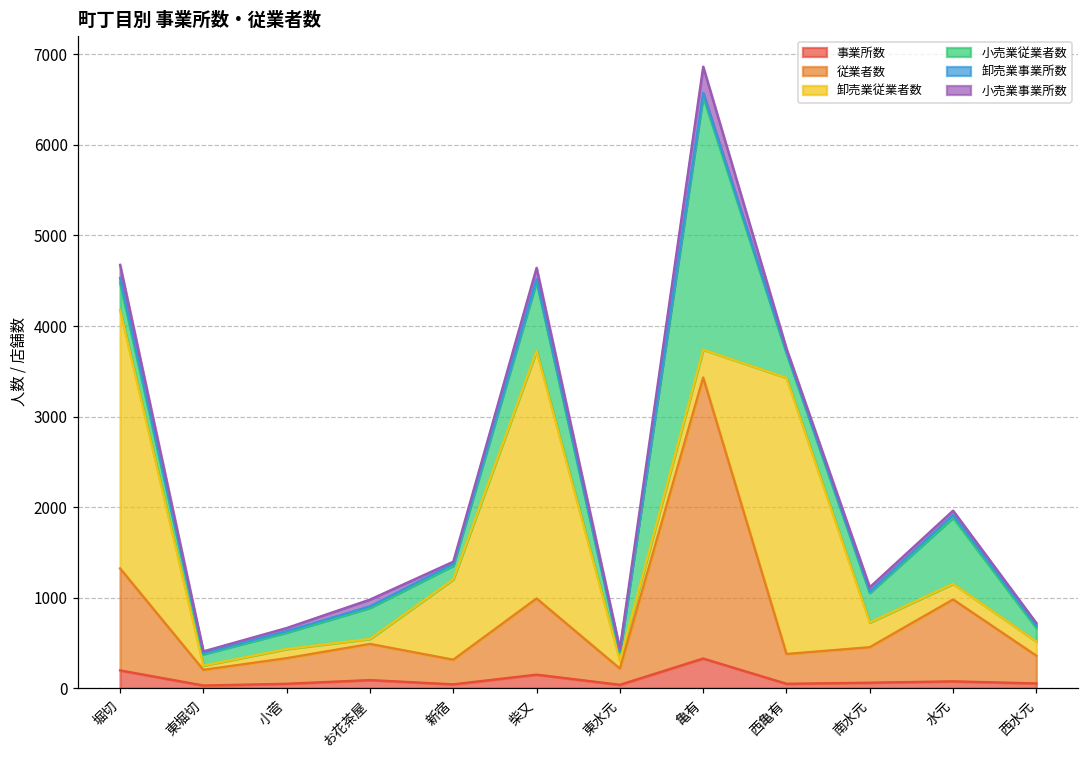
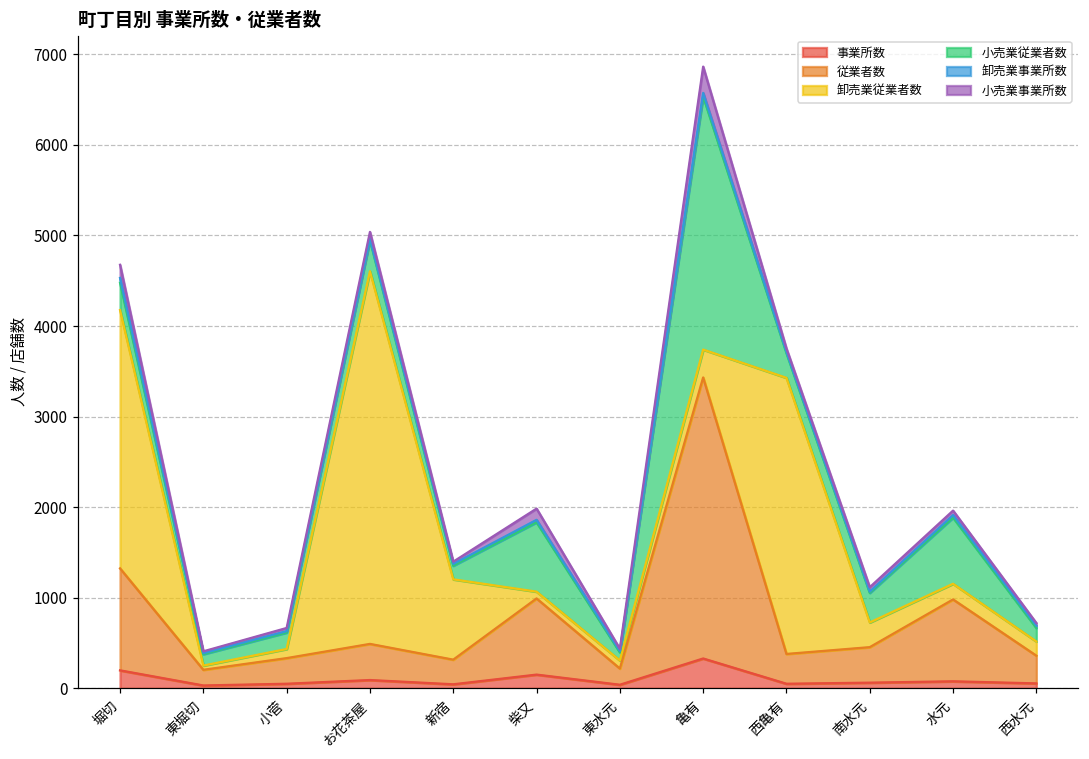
卸売業従業者数, お花茶屋: 100 -> 4100
卸売業従業者数, 柴又: 2700 -> 100
